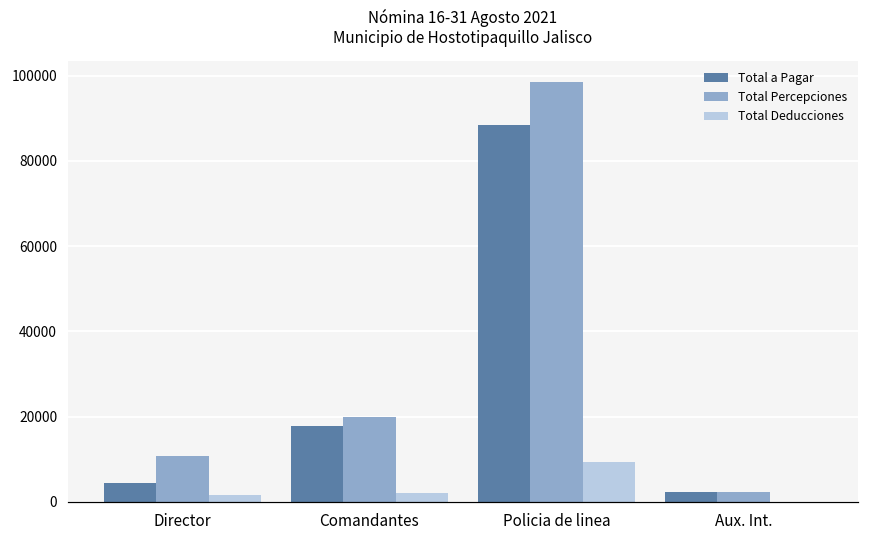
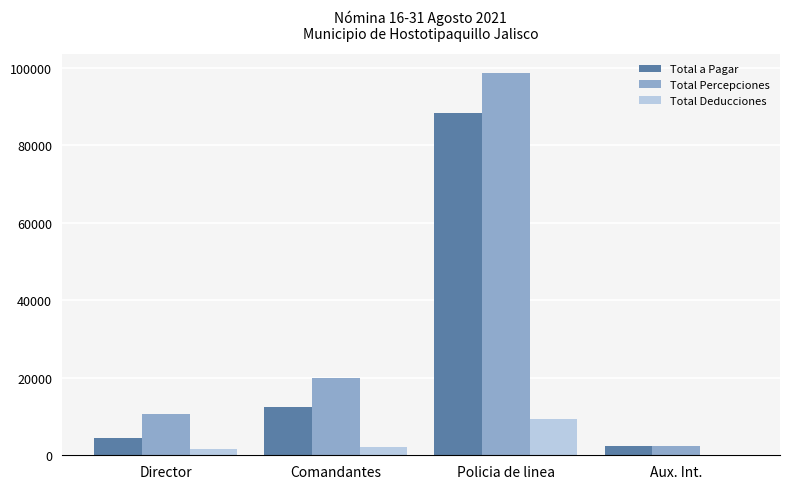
Total a Pagar, Comandantes: 18000 -> 12000
